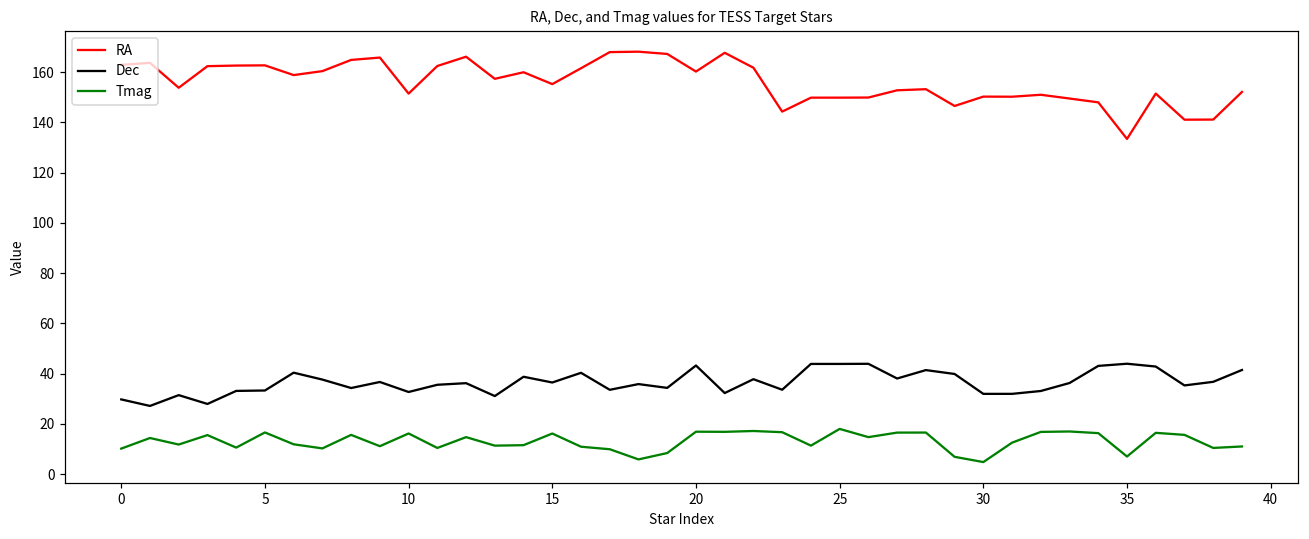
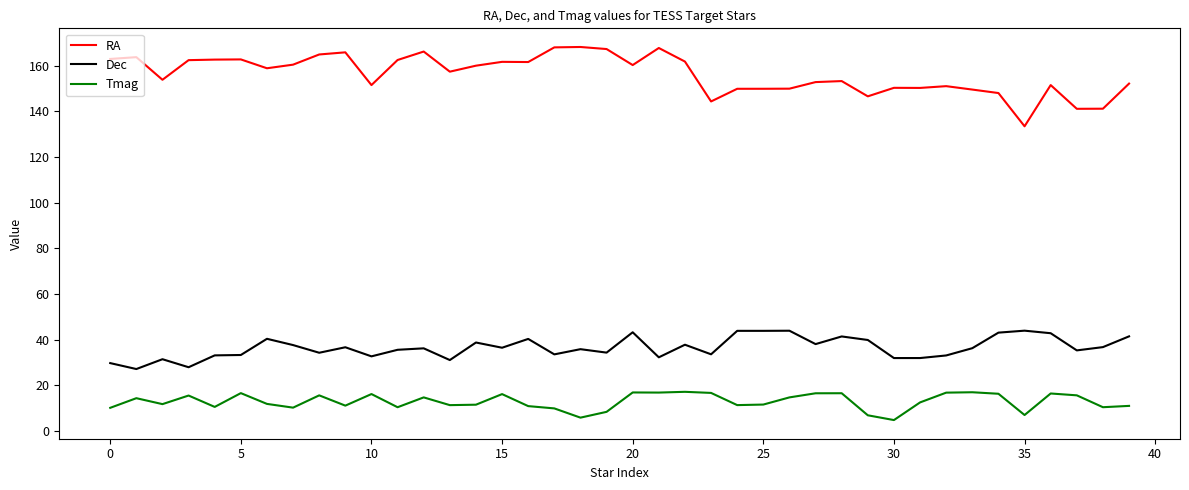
RA, 15: 155 -> 162
Tmag, 25: 18 -> 12
